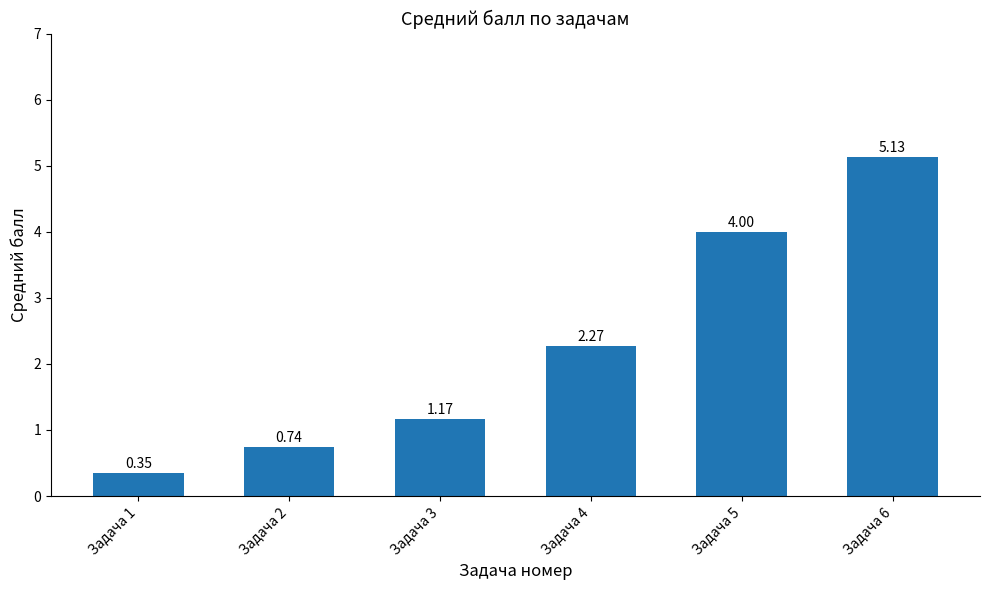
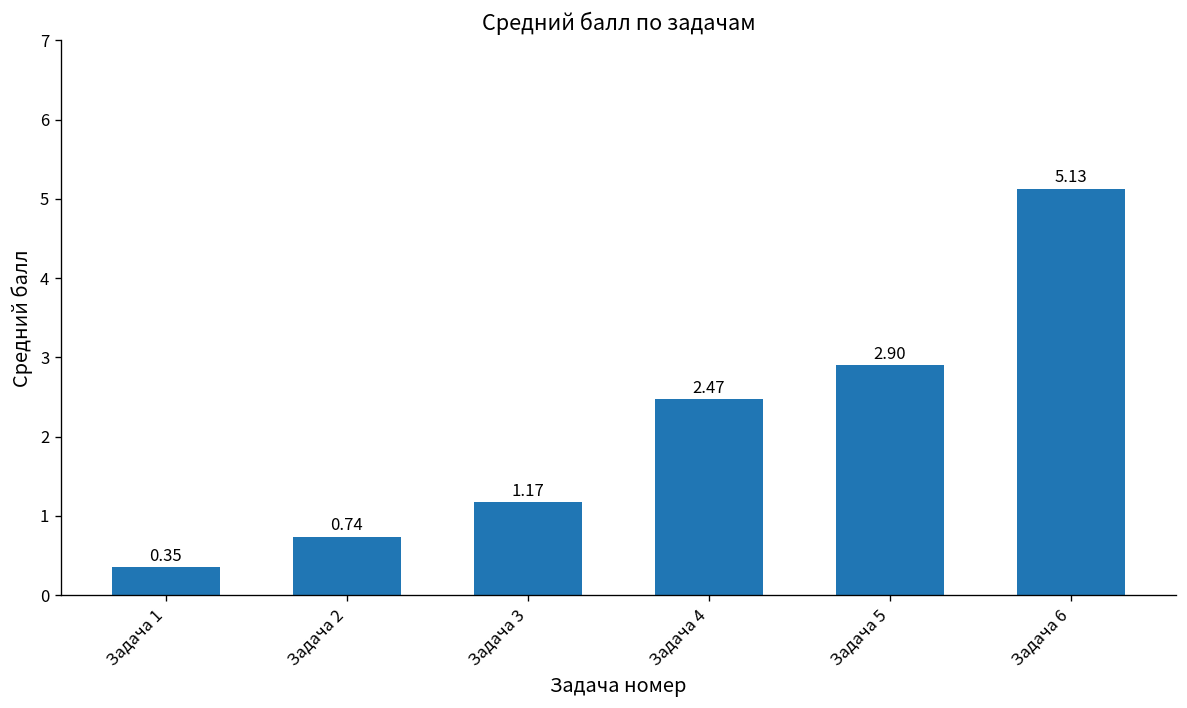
Задача 4: 2.27 -> 2.47
Задача 5: 4.00 -> 2.90
